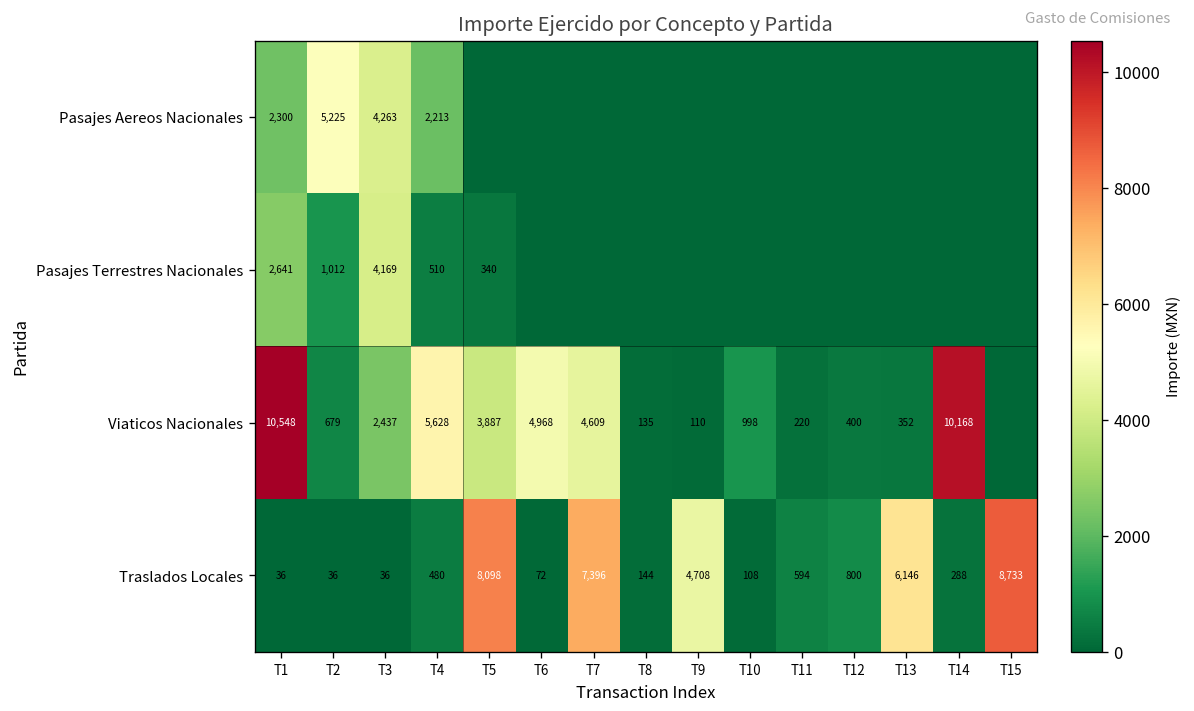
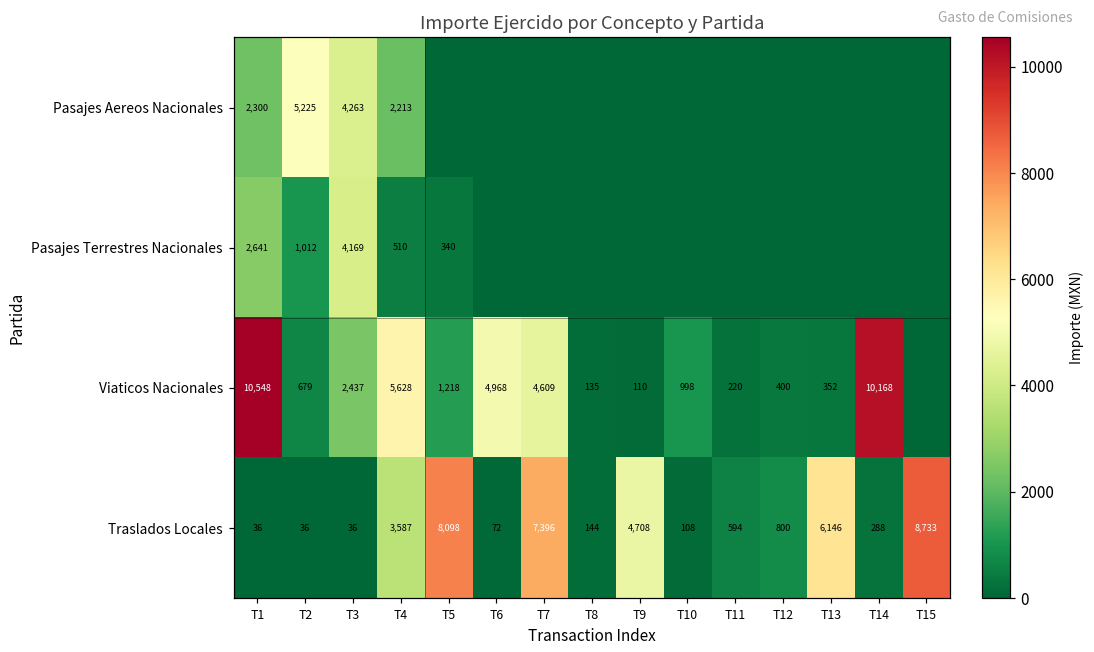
Viaticos Nacionales, T5: 3,887 -> 1,218
Traslados Locales, T4: 480 -> 3,587
